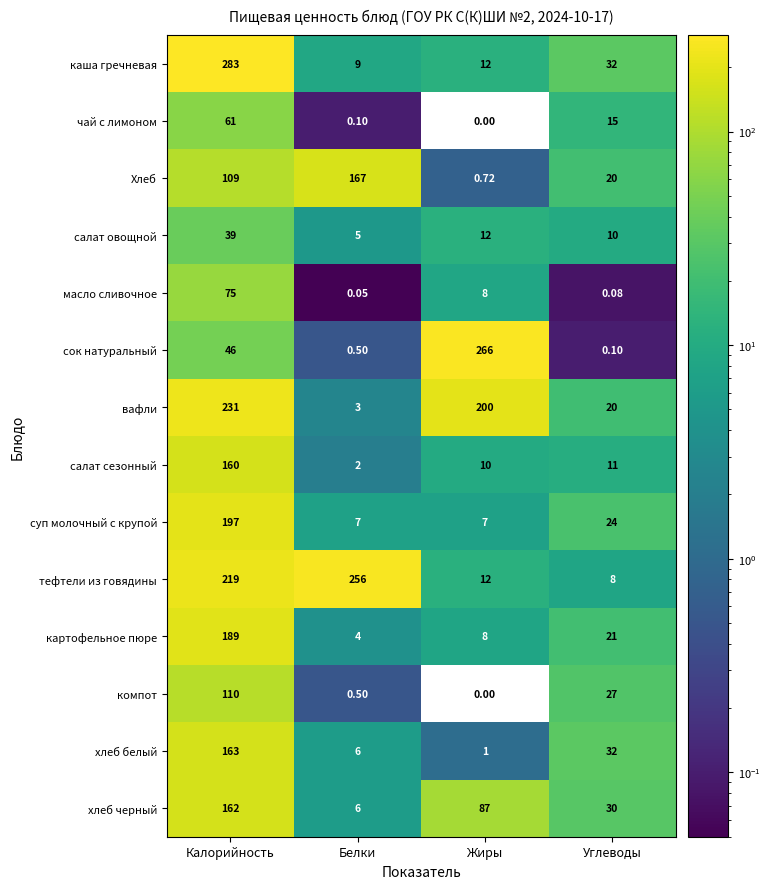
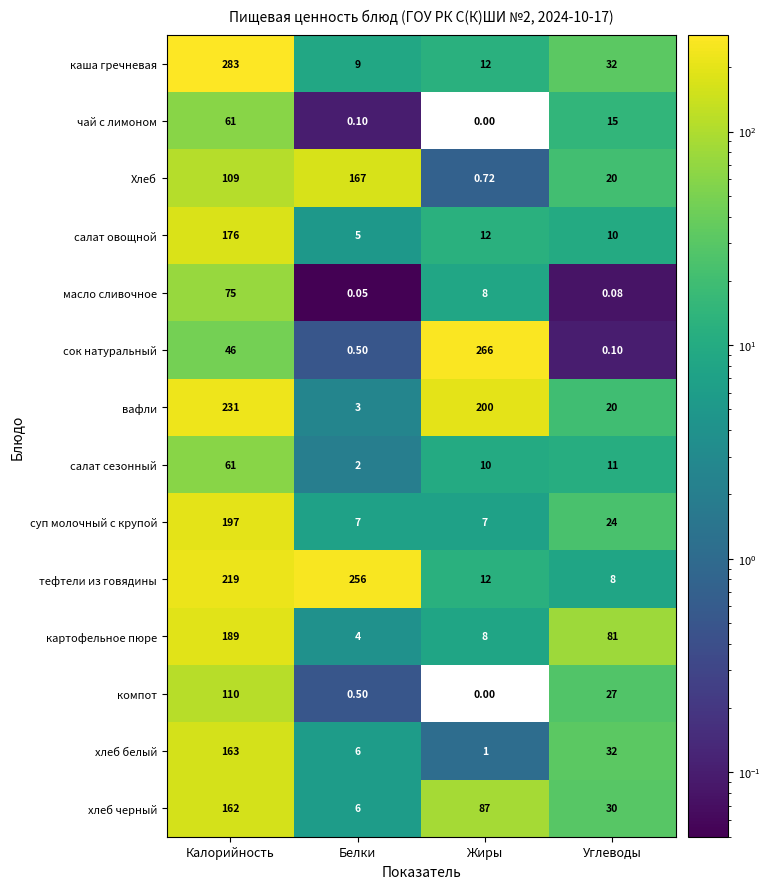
салат овощной, Калорийность: 39 -> 176
салат сезонный, Калорийность: 160 -> 61
картофельное пюре, Углеводы: 21 -> 81
